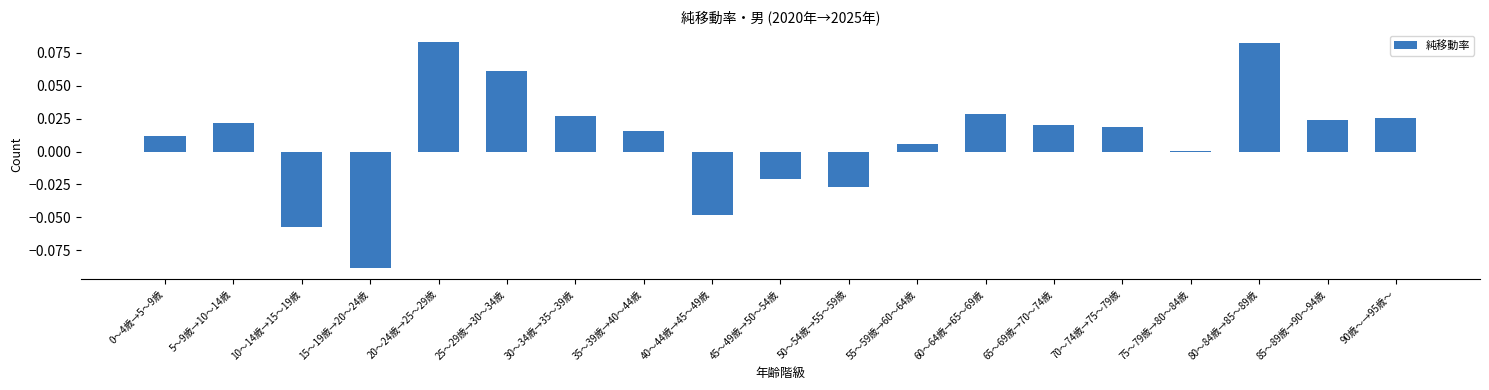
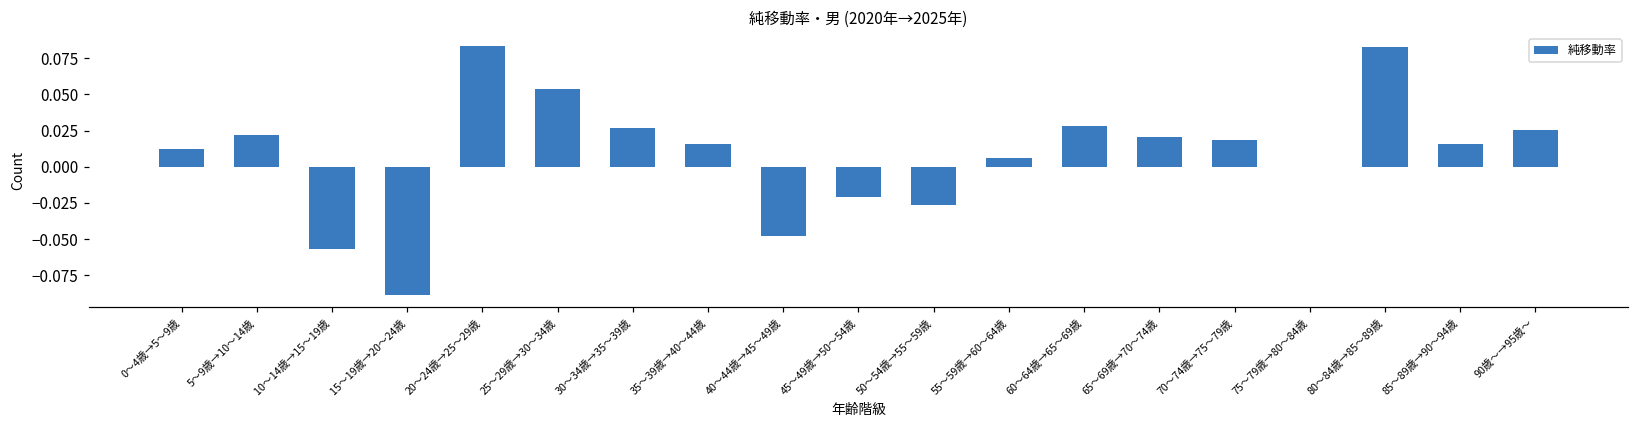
25～29歳→30～34歳: 0.061 -> 0.054
85～89歳→90～94歳: 0.024 -> 0.016
